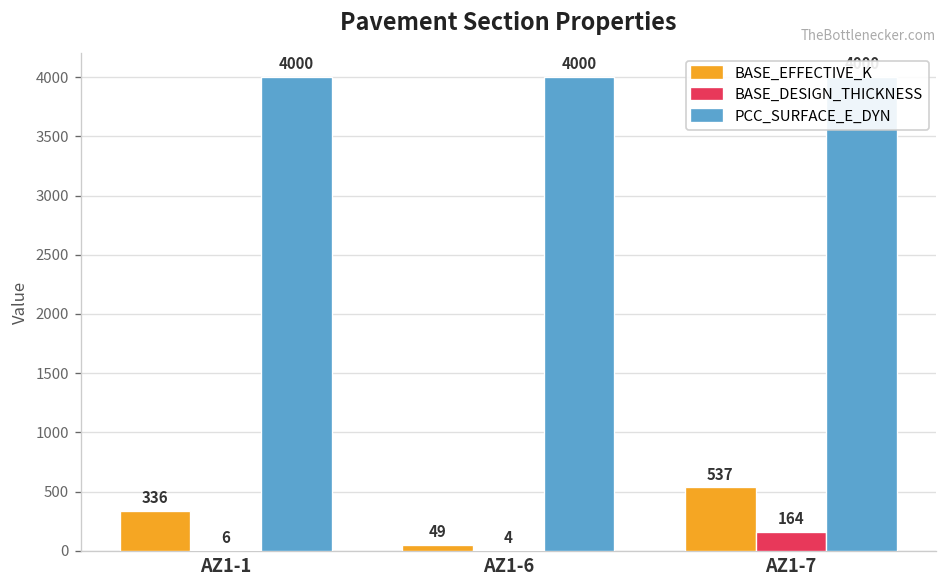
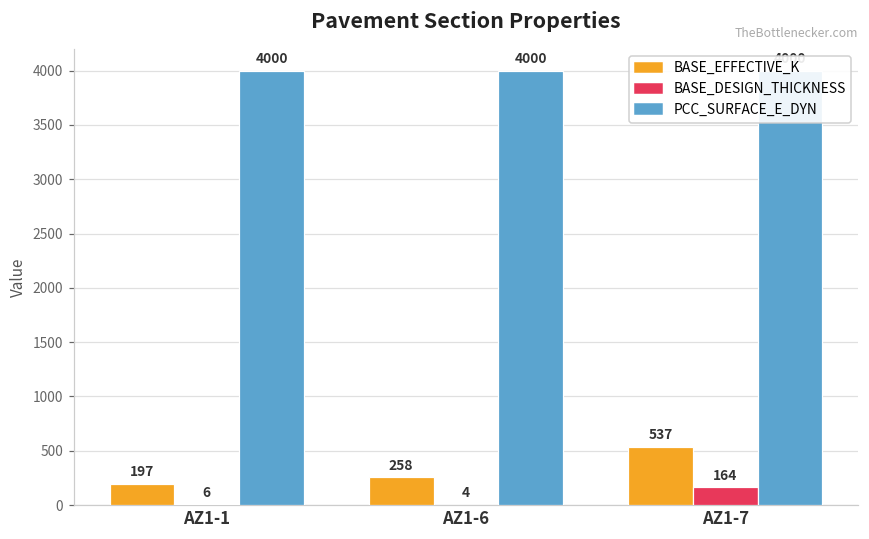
BASE_EFFECTIVE_K, AZ1-1: 336 -> 197
BASE_EFFECTIVE_K, AZ1-6: 49 -> 258
